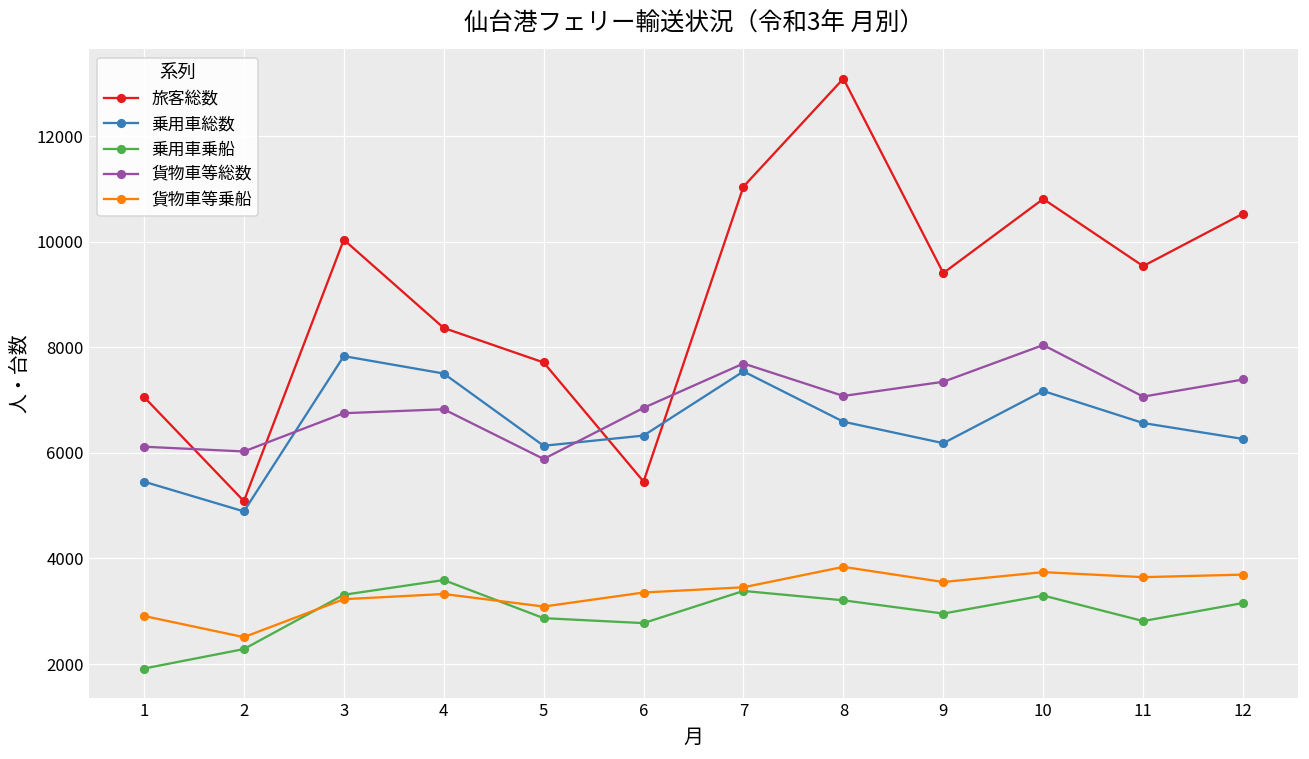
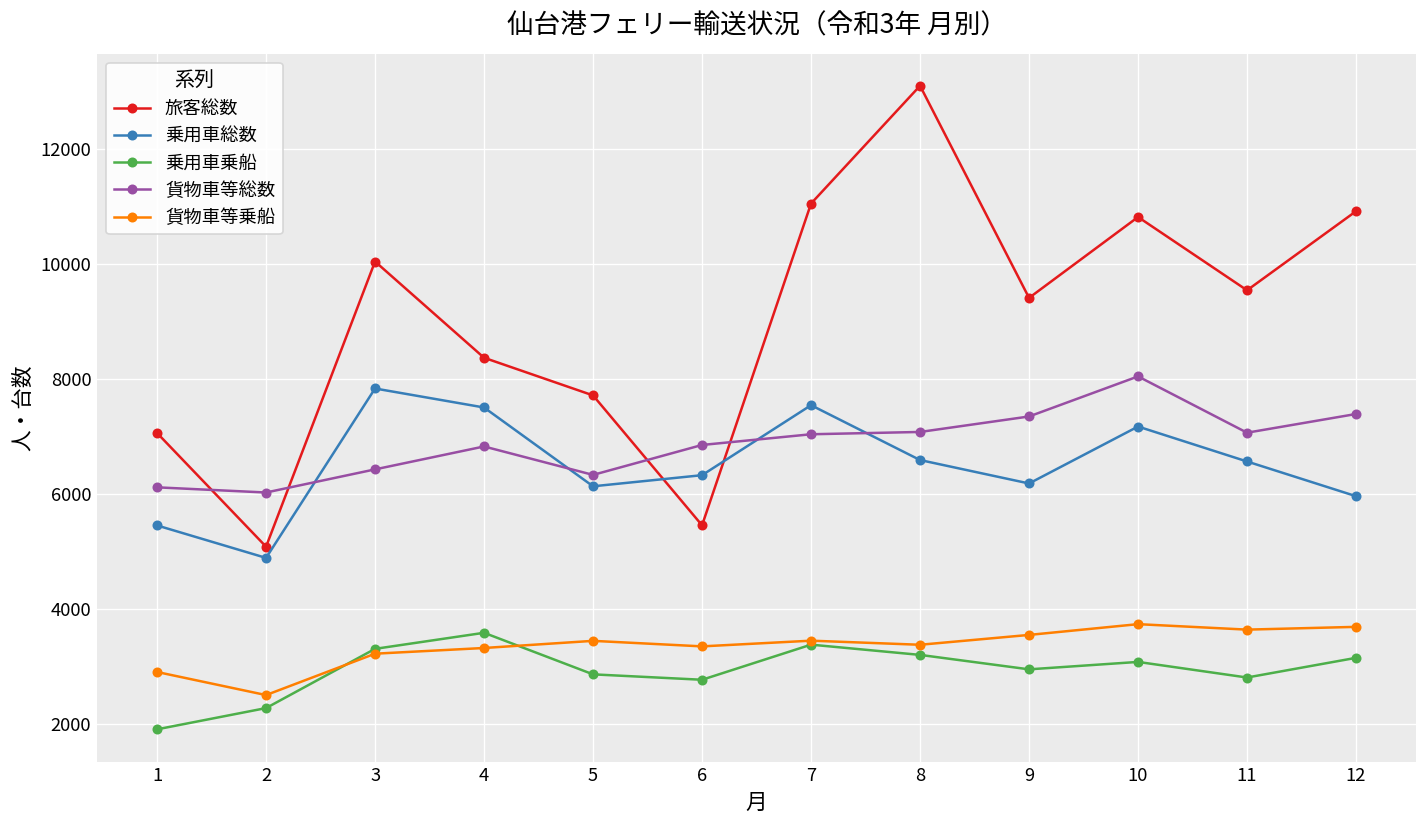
貨物車等総数, 3: 6800 -> 6400
貨物車等総数, 5: 5900 -> 6300
貨物車等乗船, 5: 3100 -> 3500
貨物車等総数, 7: 7700 -> 7000
貨物車等乗船, 8: 3800 -> 3400
乗用車乗船, 10: 3300 -> 3100
旅客総数, 12: 10500 -> 10900
乗用車総数, 12: 6300 -> 6000
